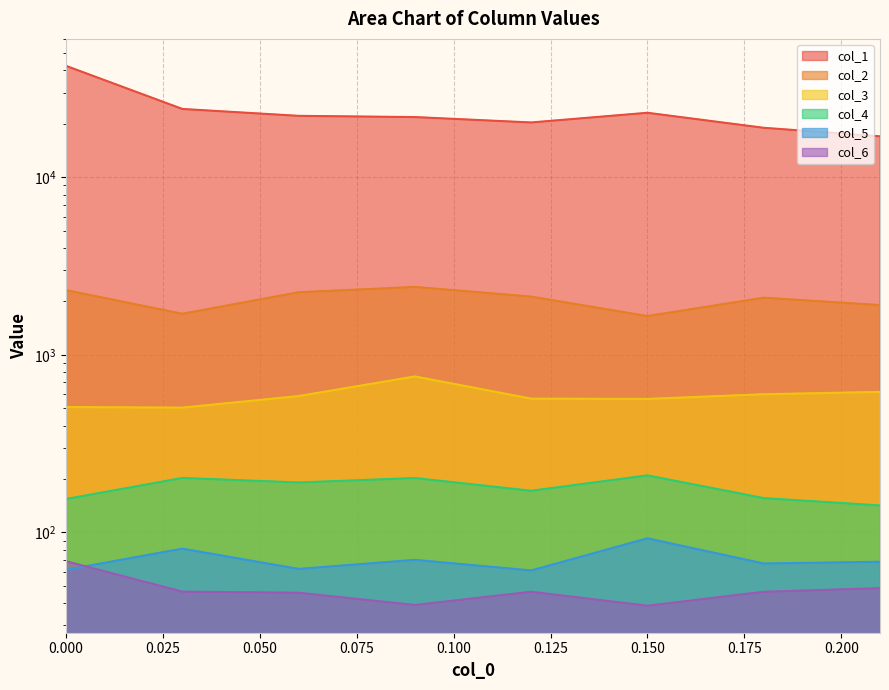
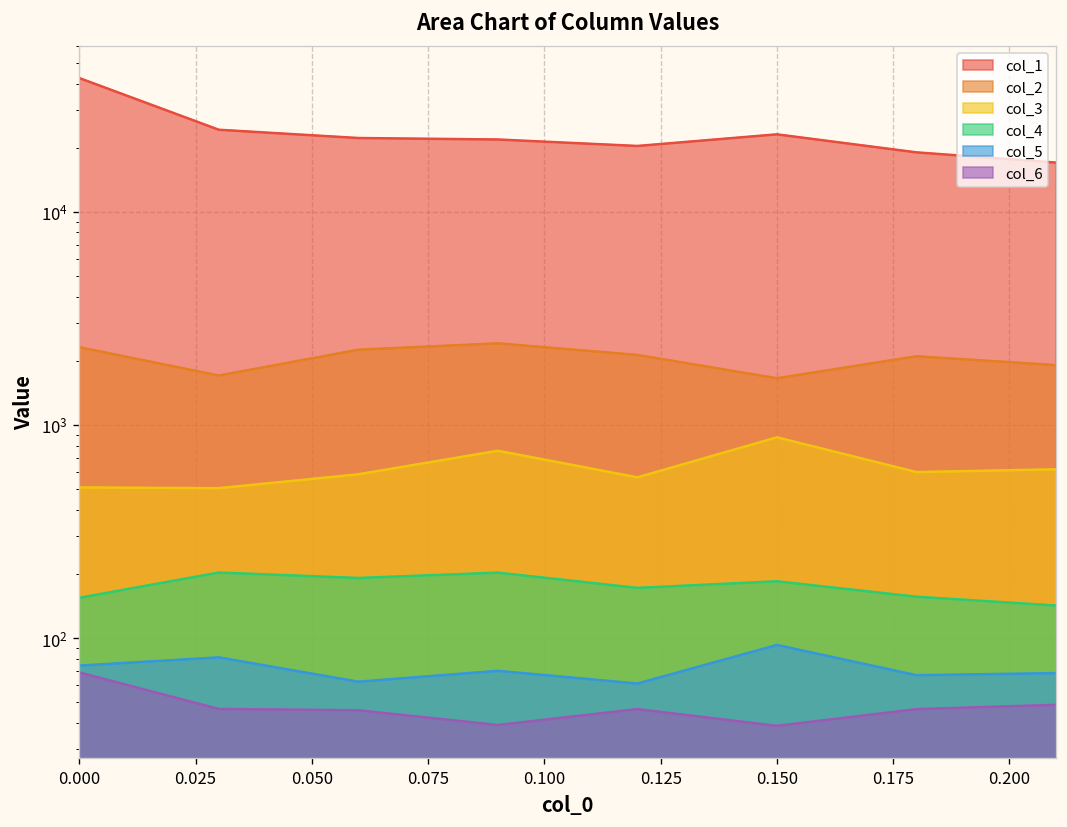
col_5, 0.000: 62 -> 74
col_3, 0.150: 570 -> 900
col_4, 0.150: 210 -> 180
